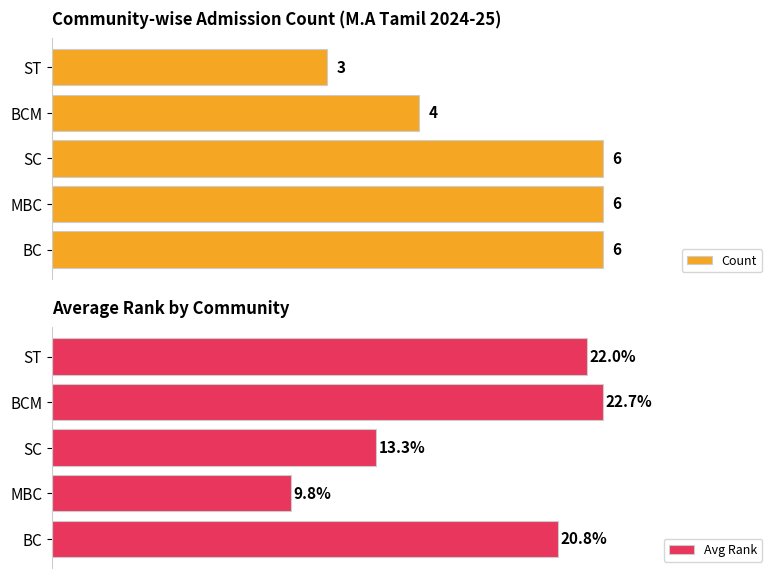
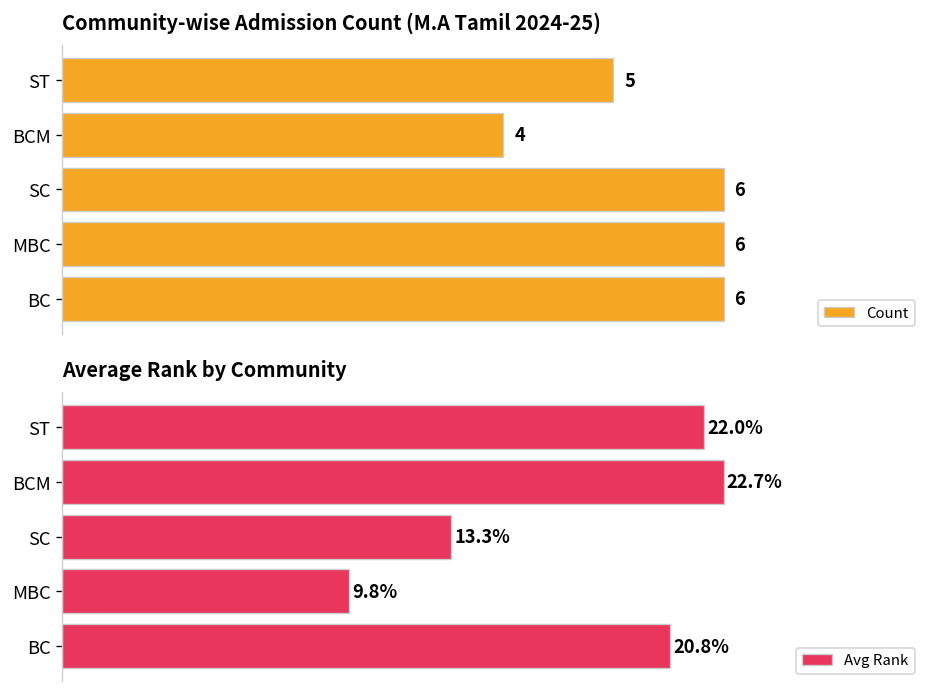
Community-wise Admission Count (M.A Tamil 2024-25), ST: 3 -> 5
